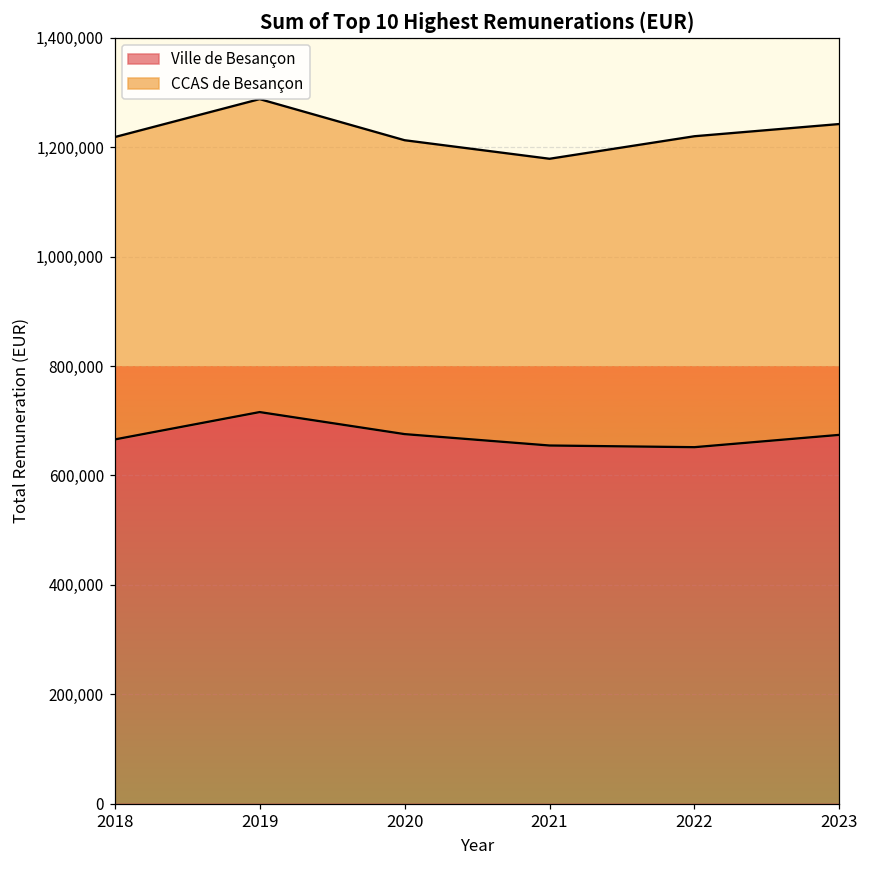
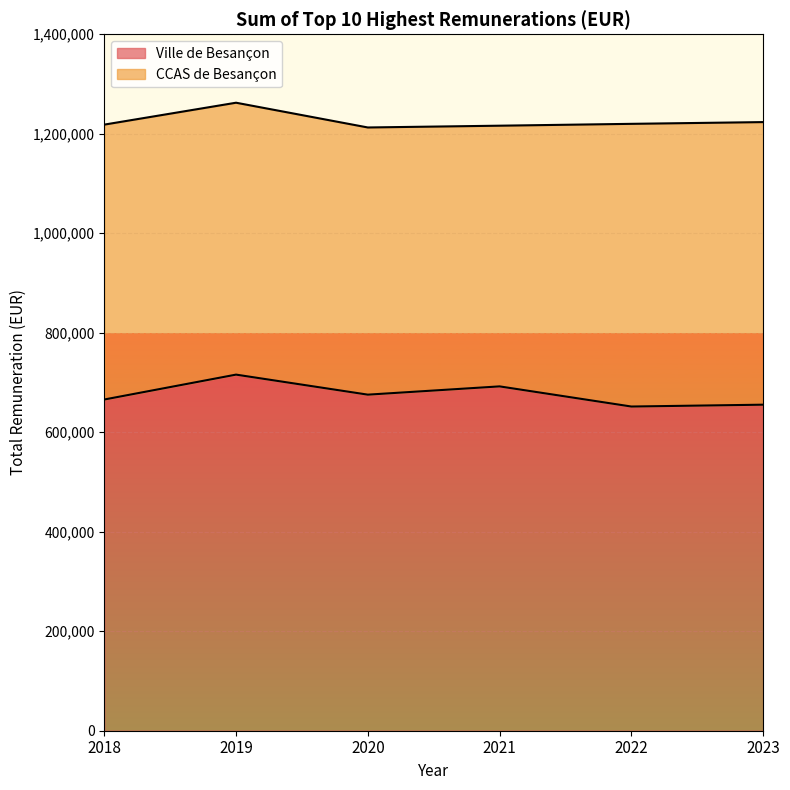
CCAS de Besançon, 2019: 570,000 -> 550,000
Ville de Besançon, 2021: 650,000 -> 690,000
Ville de Besançon, 2023: 670,000 -> 660,000
